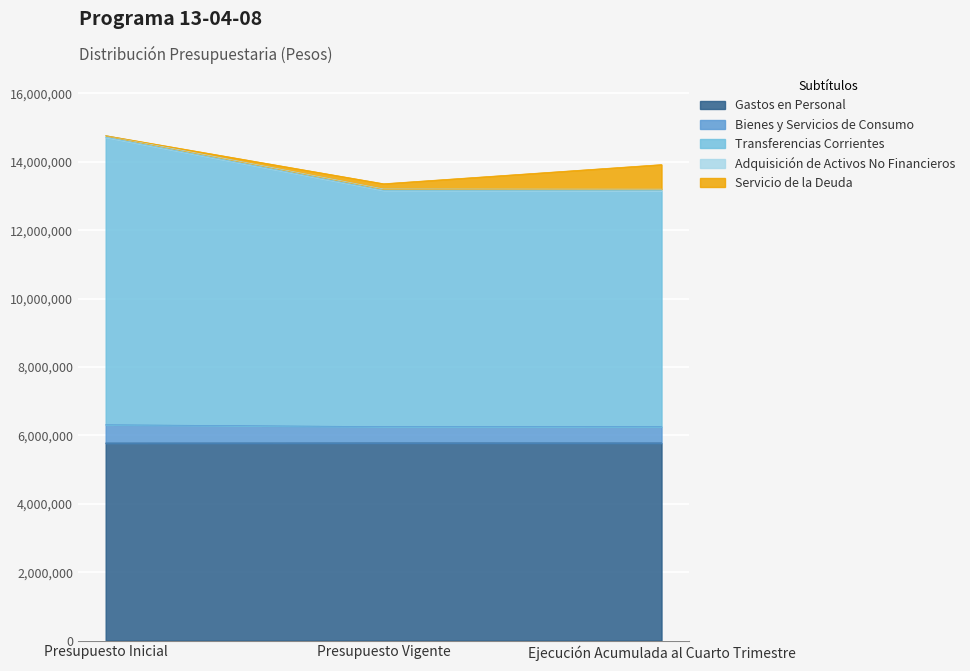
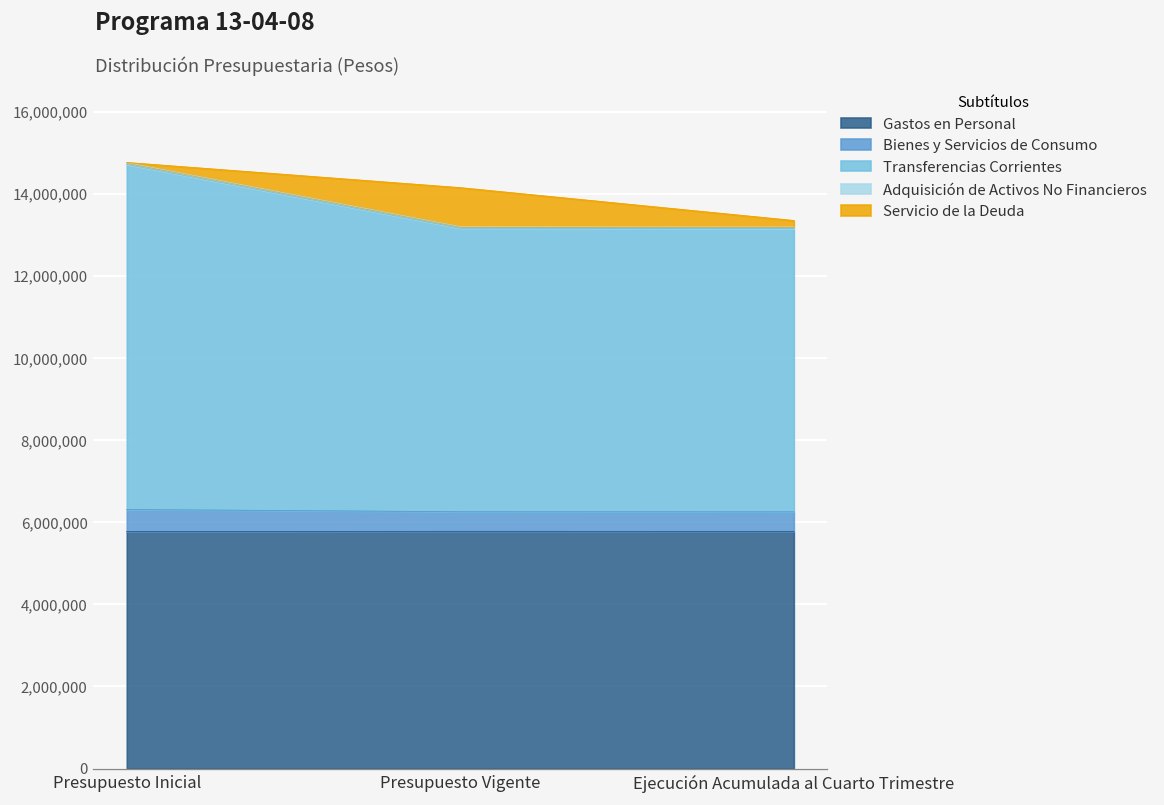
Servicio de la Deuda, Presupuesto Vigente: 200,000 -> 900,000
Servicio de la Deuda, Ejecución Acumulada al Cuarto Trimestre: 700,000 -> 200,000
